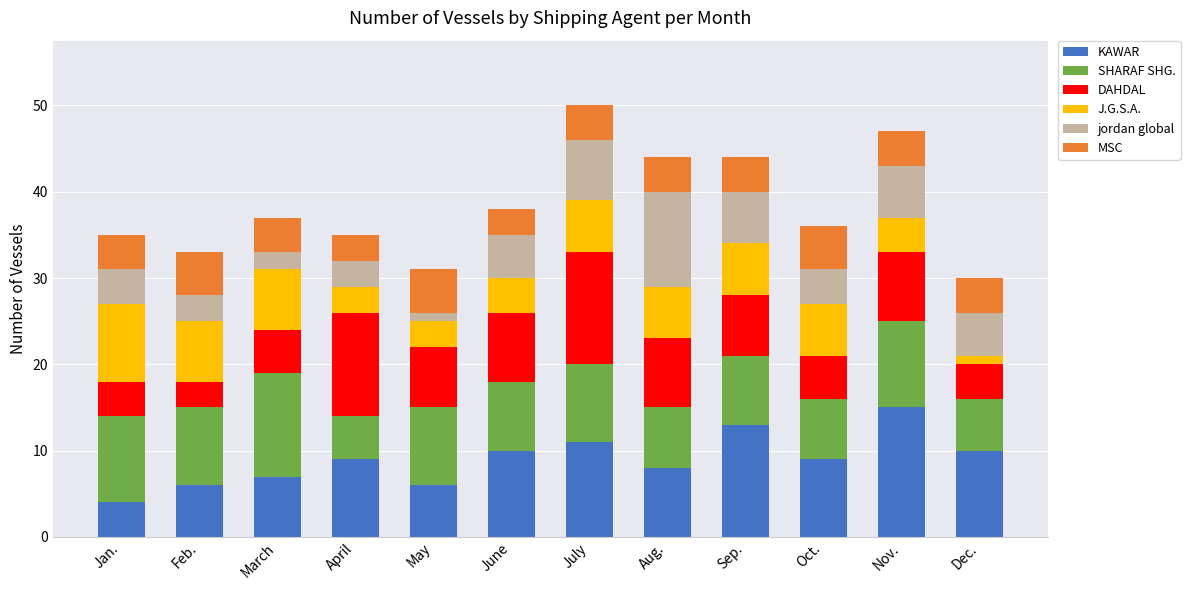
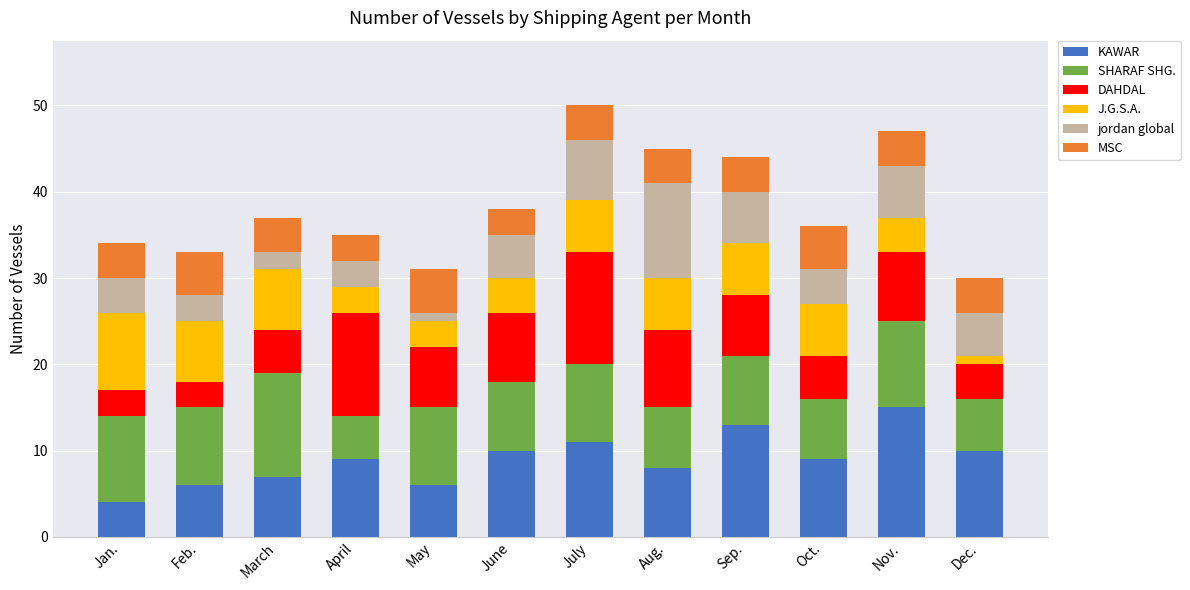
DAHDAL, Jan.: 4 -> 3
DAHDAL, Aug.: 8 -> 9
